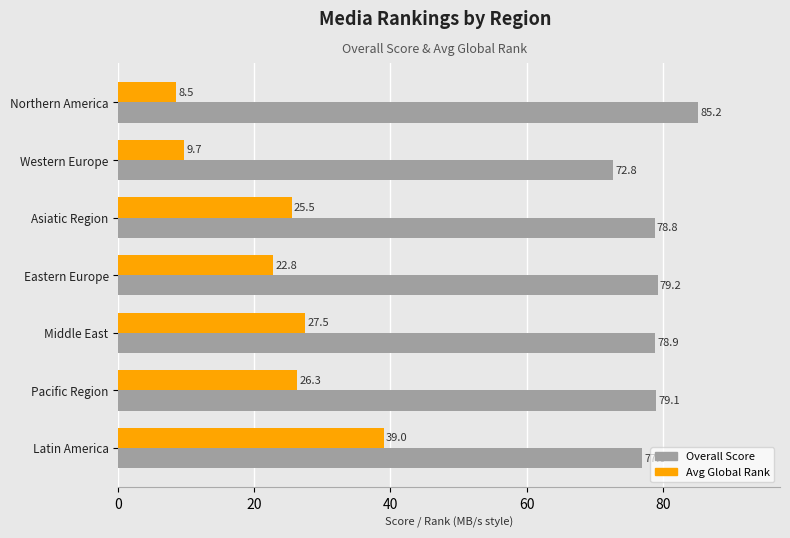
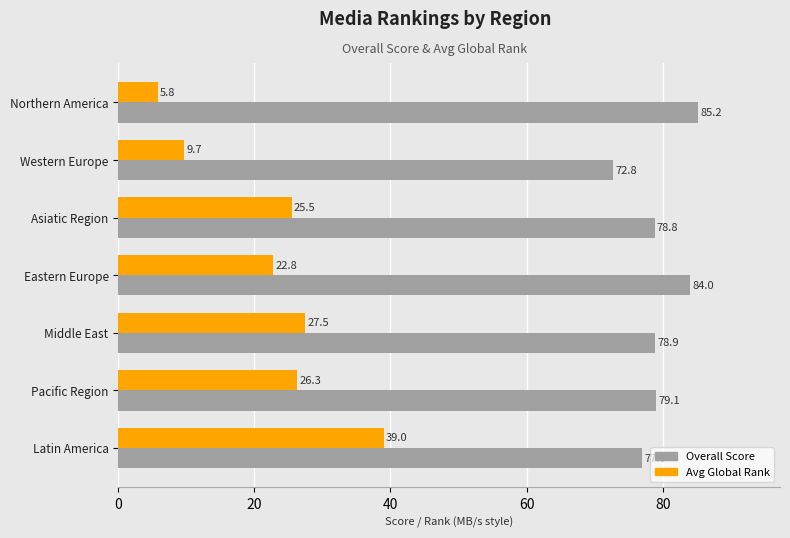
Avg Global Rank, Northern America: 8.5 -> 5.8
Overall Score, Eastern Europe: 79.2 -> 84.0
